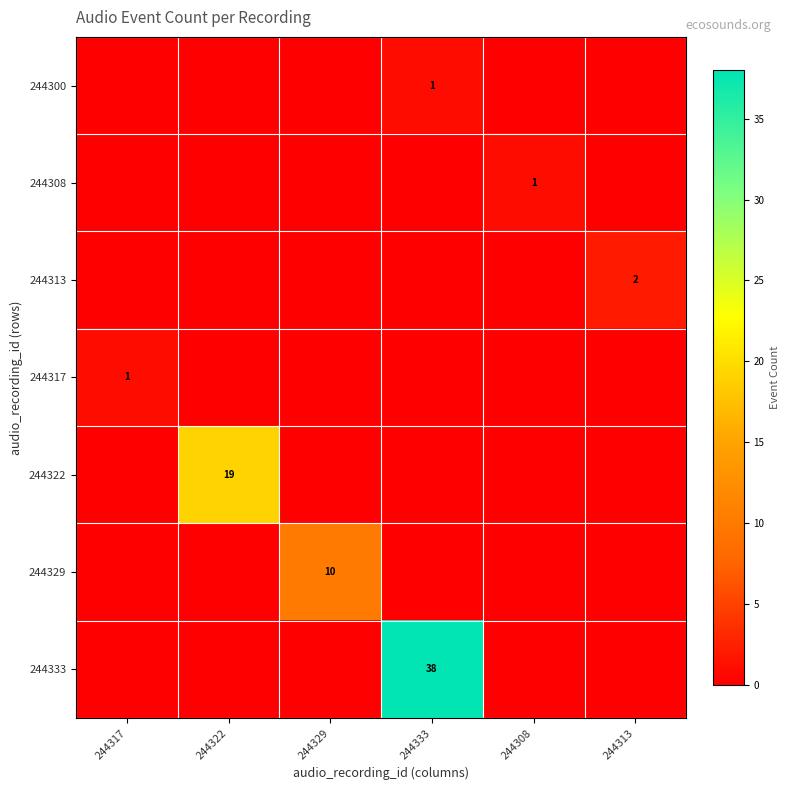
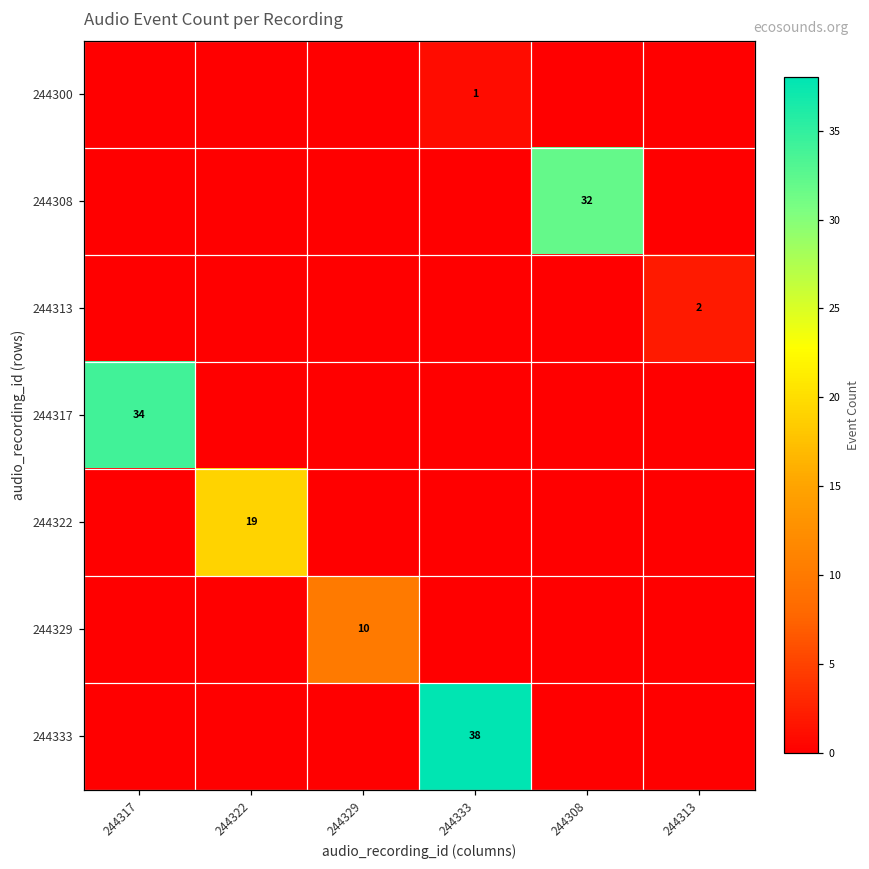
244308, 244308: 1 -> 32
244317, 244317: 1 -> 34
